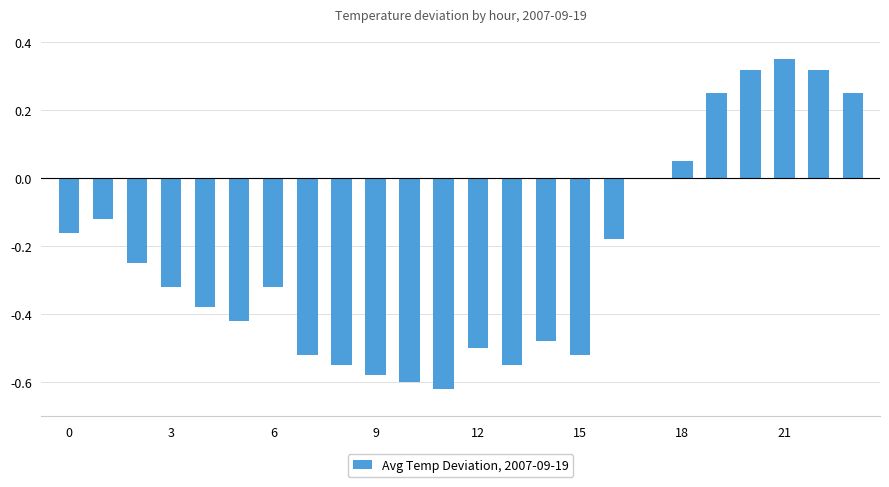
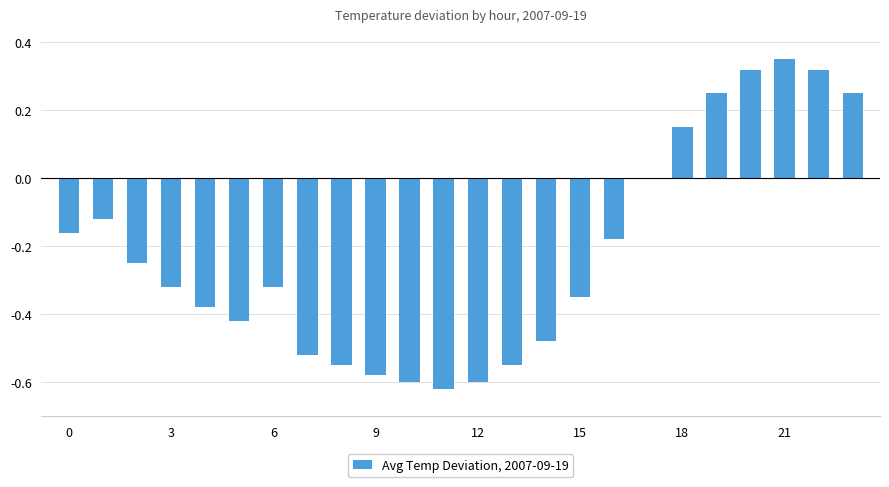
12: -0.50 -> -0.60
15: -0.52 -> -0.35
18: 0.05 -> 0.15
